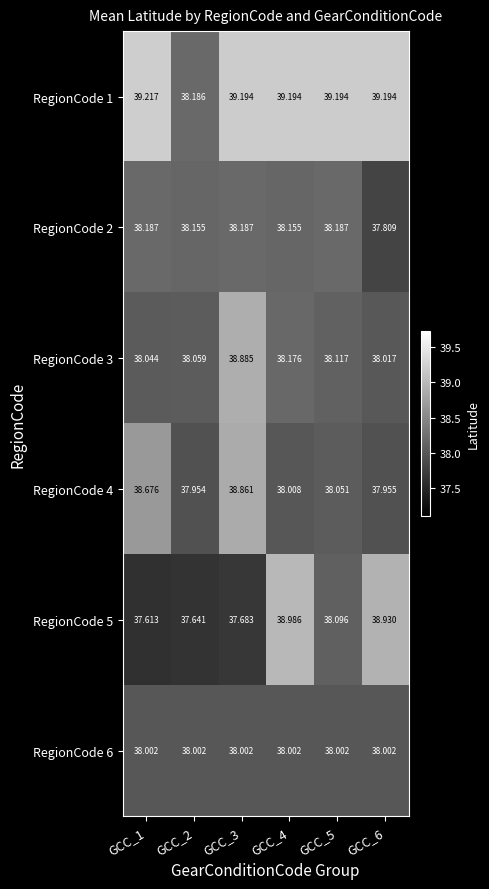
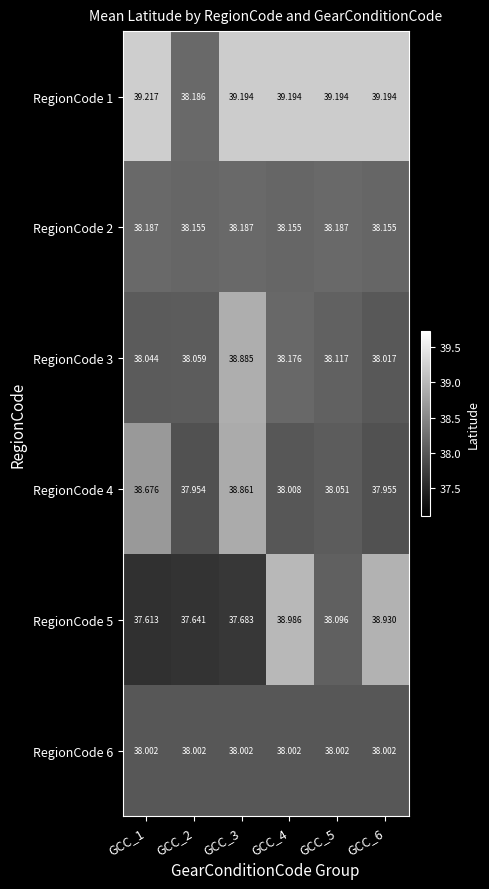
RegionCode 2, GCC_6: 37.809 -> 38.155
